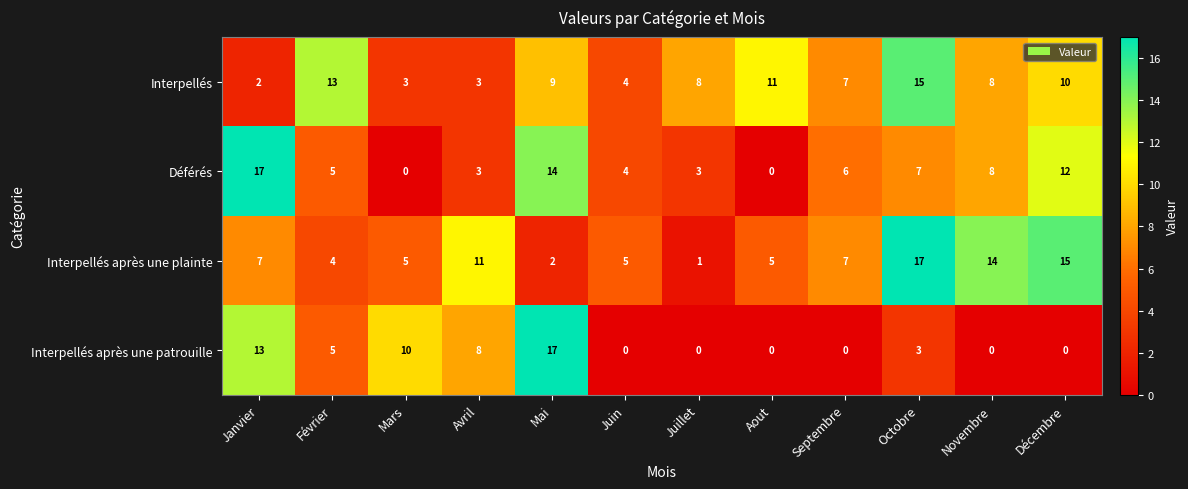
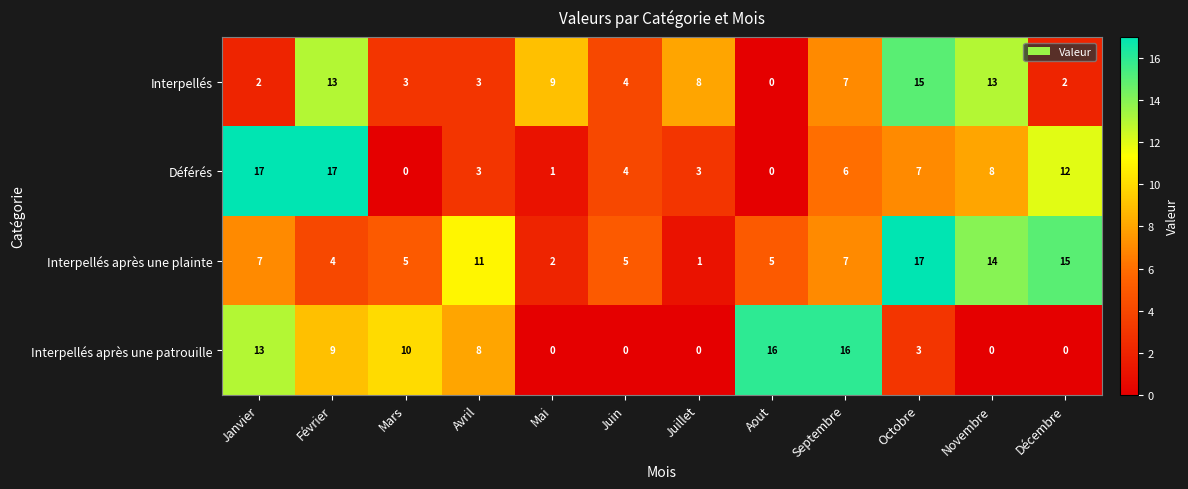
Interpellés, Aout: 11 -> 0
Interpellés, Novembre: 8 -> 13
Interpellés, Décembre: 10 -> 2
Déférés, Février: 5 -> 17
Déférés, Mai: 14 -> 1
Interpellés après une patrouille, Février: 5 -> 9
Interpellés après une patrouille, Mai: 17 -> 0
Interpellés après une patrouille, Aout: 0 -> 16
Interpellés après une patrouille, Septembre: 0 -> 16
